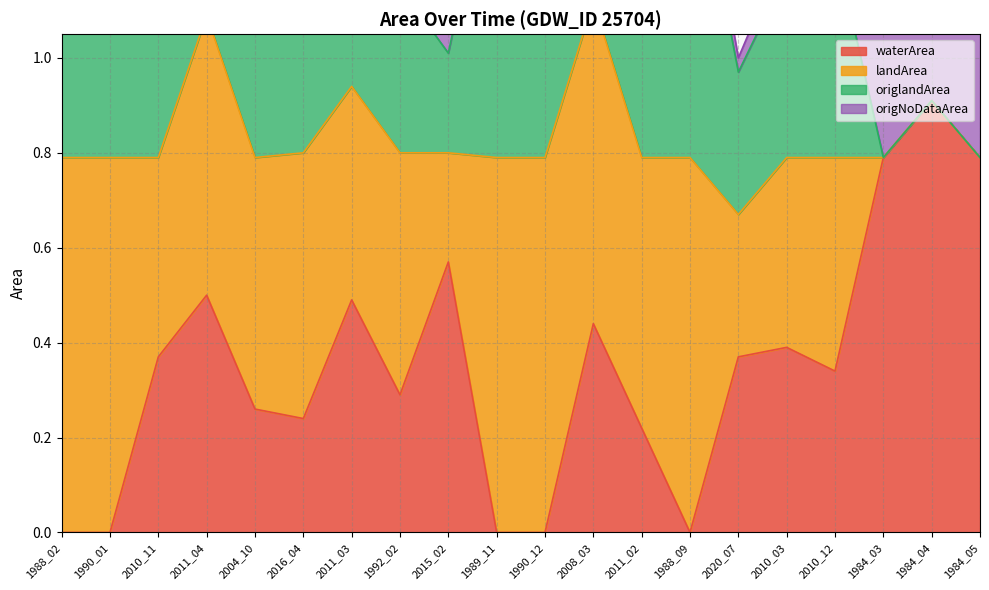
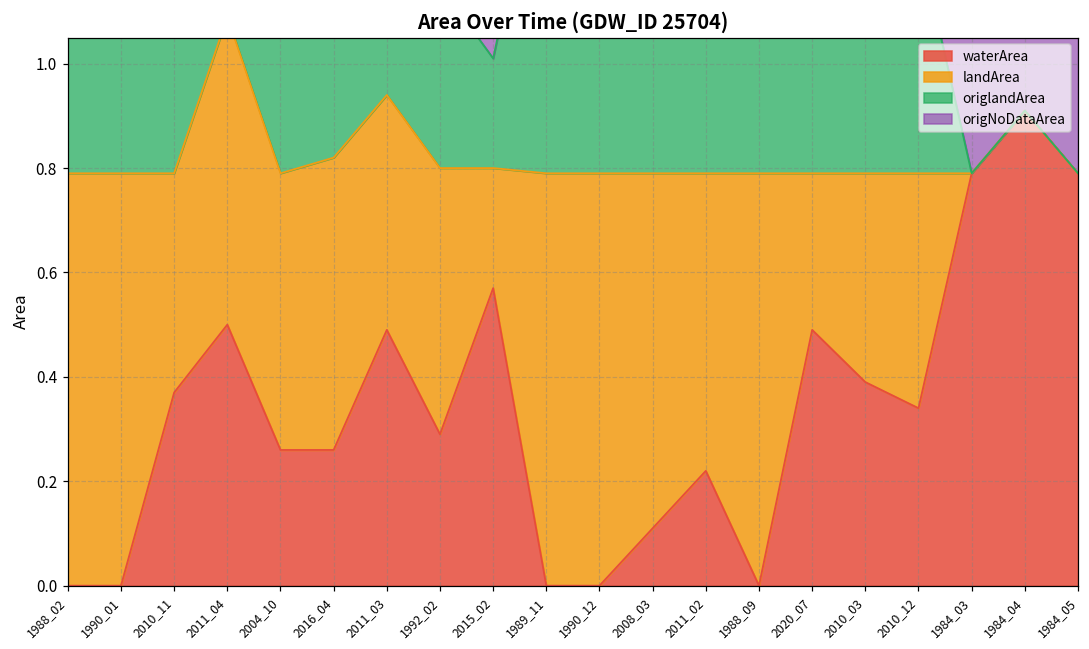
waterArea, 2016_04: 0.24 -> 0.26
waterArea, 2008_03: 0.44 -> 0.11
waterArea, 2020_07: 0.37 -> 0.49
